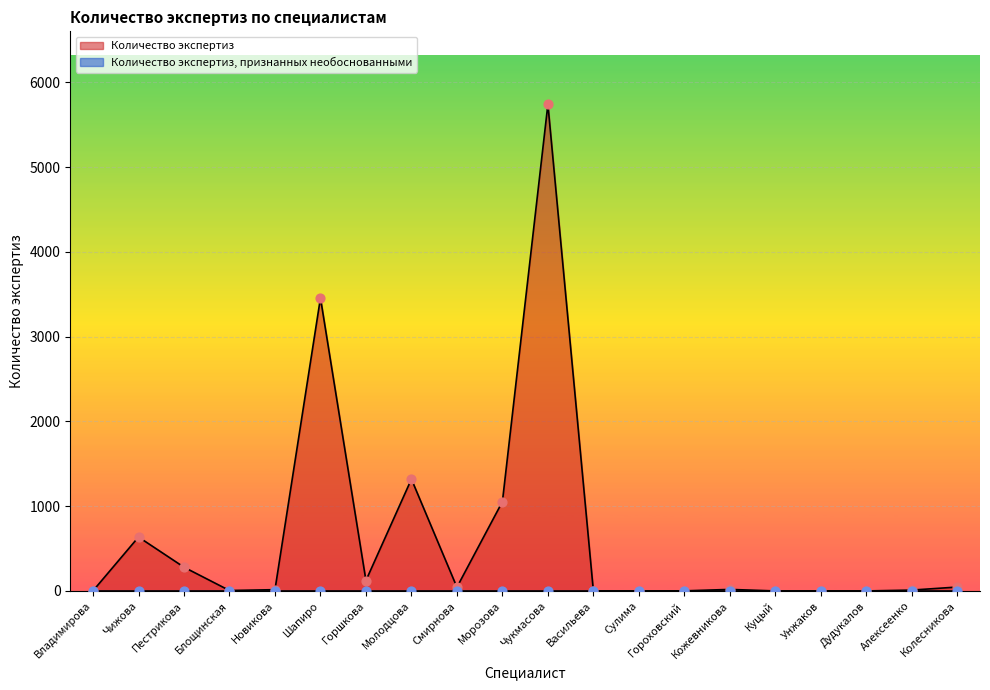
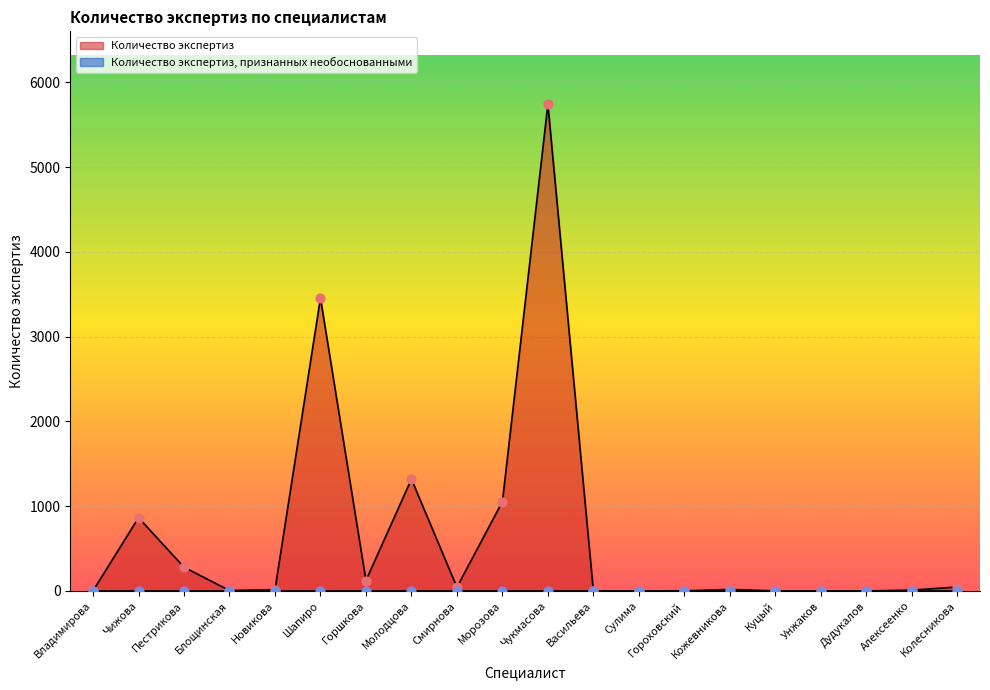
Количество экспертиз, Чижова: 600 -> 900
